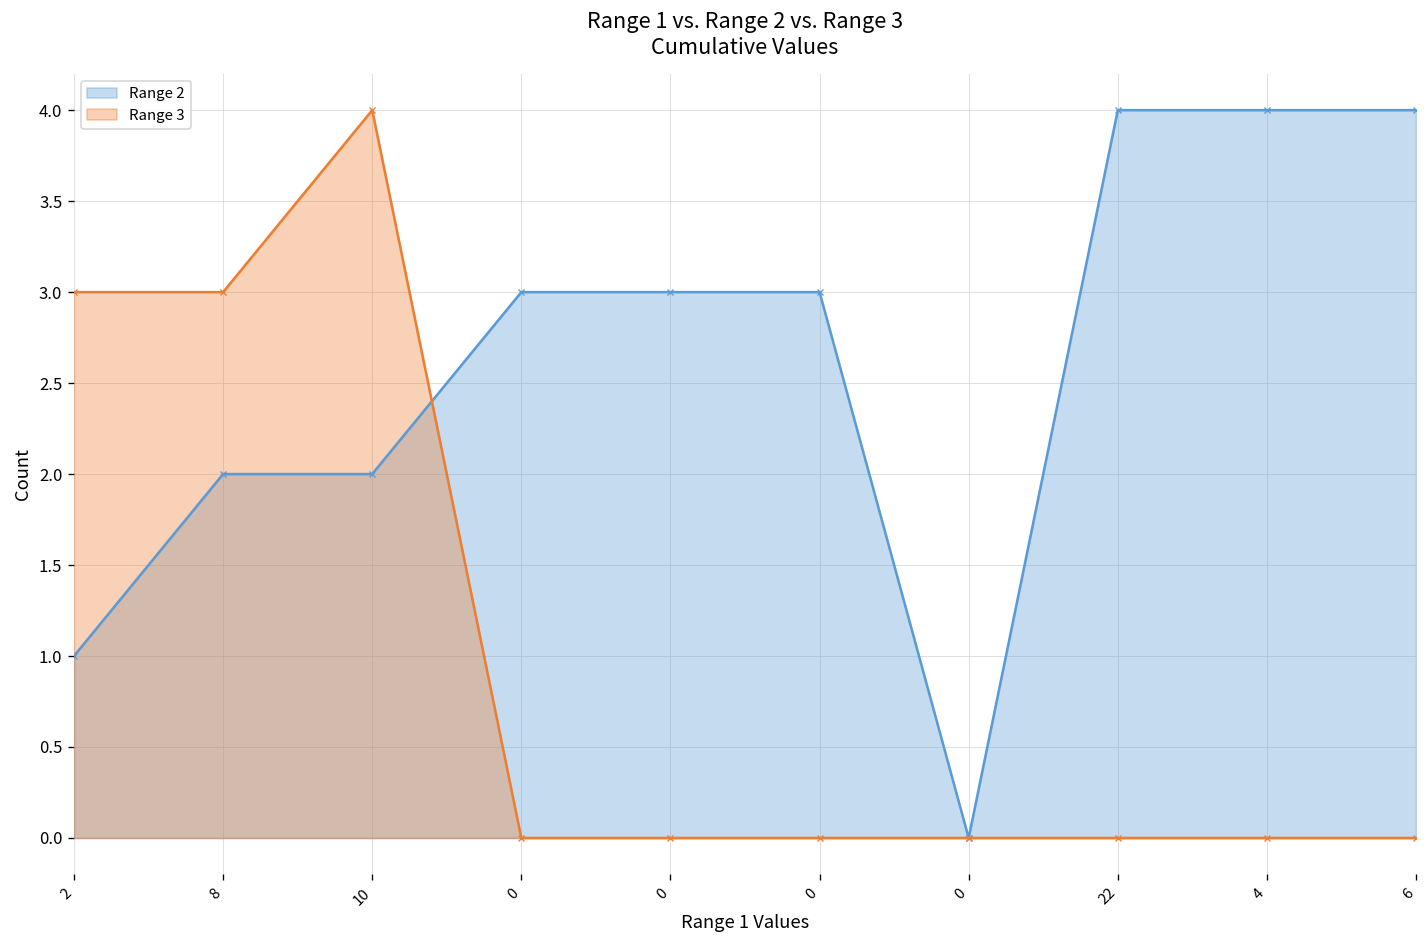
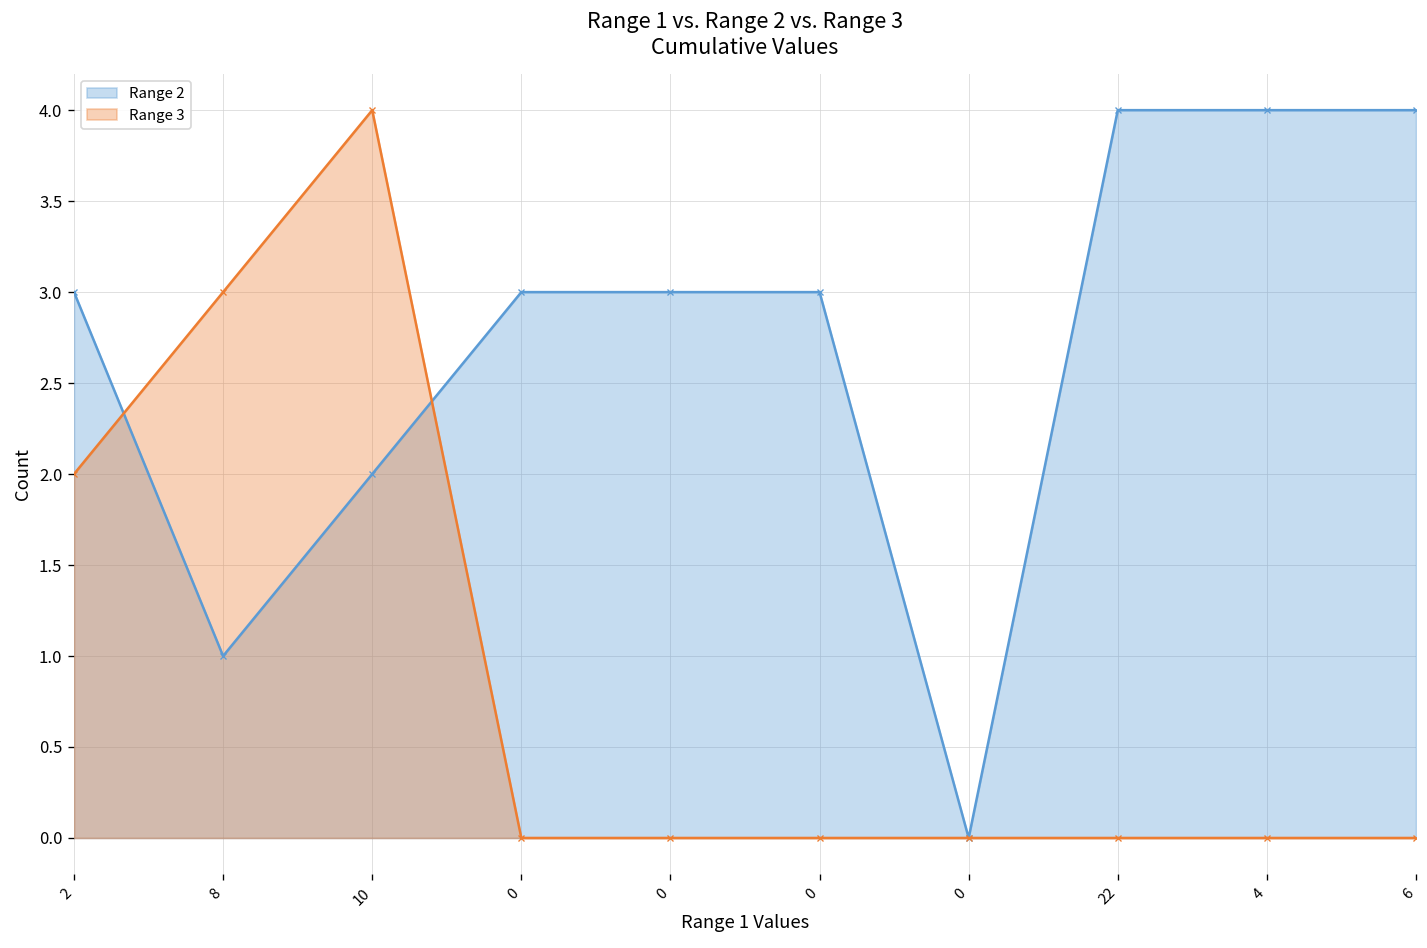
Range 2, 2: 1 -> 3
Range 3, 2: 3 -> 2
Range 2, 8: 2 -> 1
